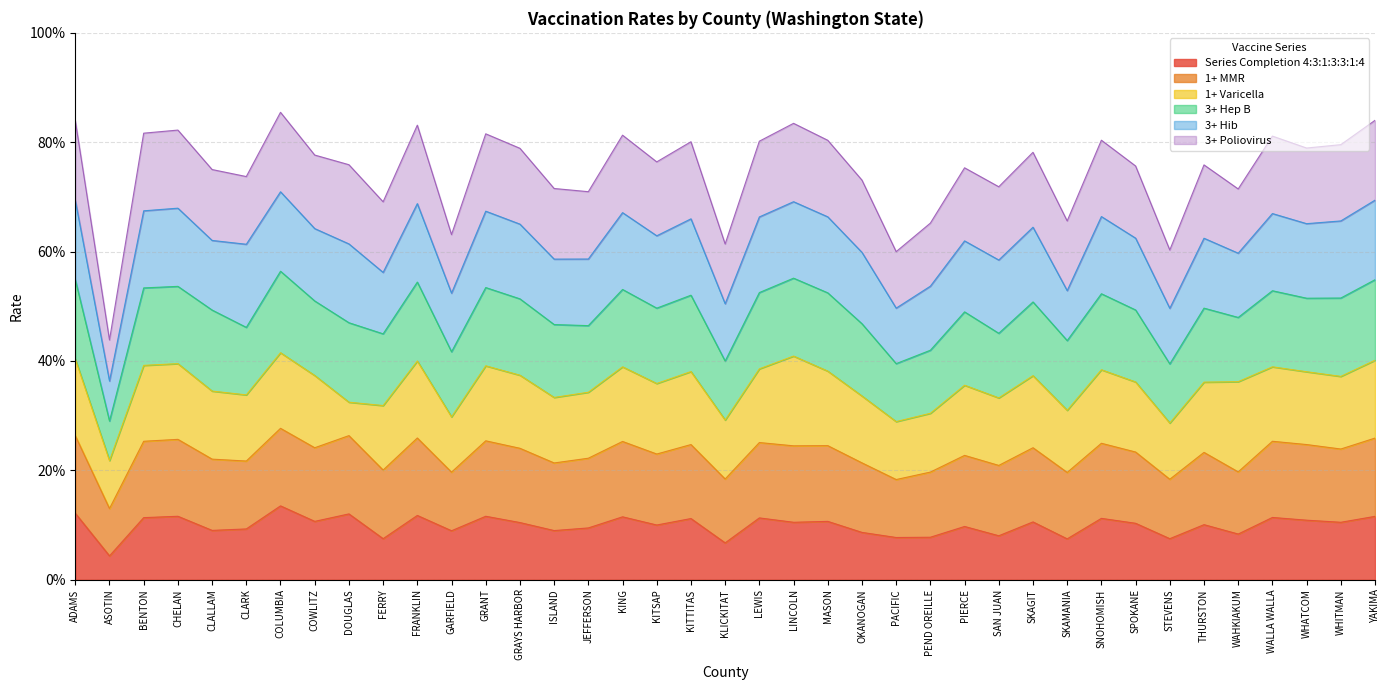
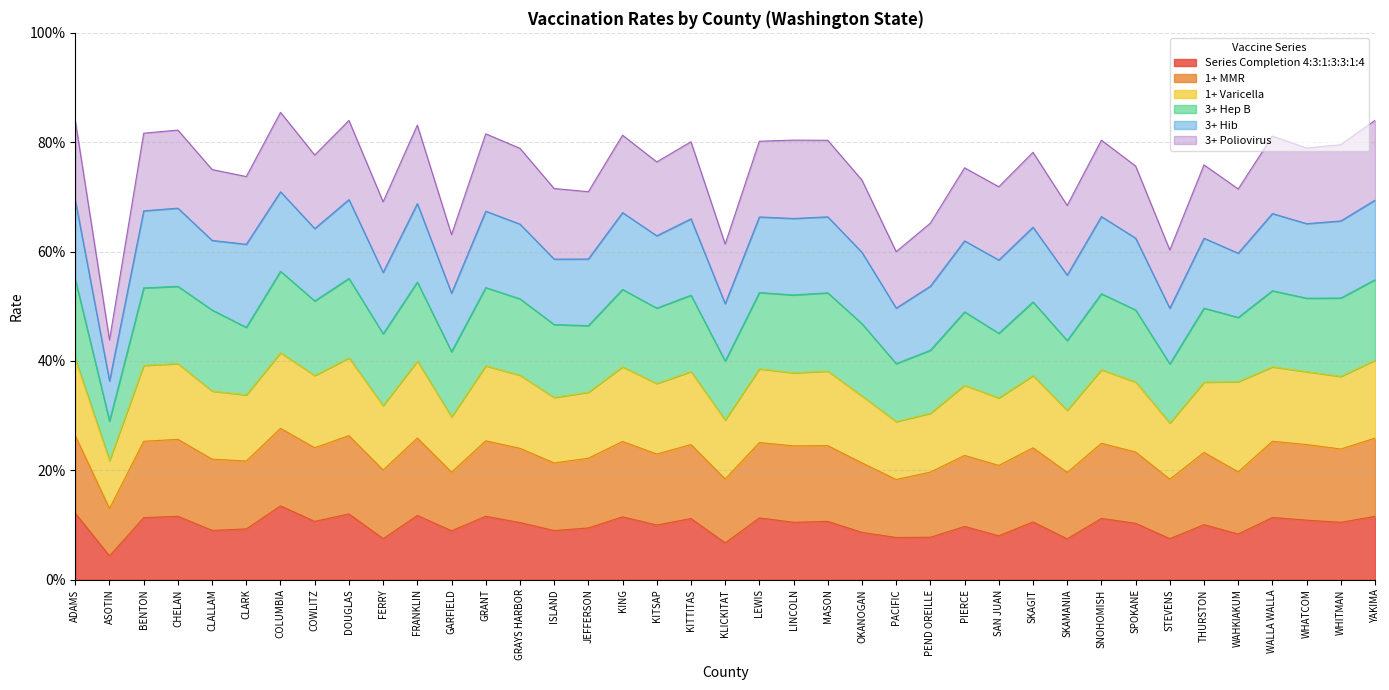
1+ Varicella, DOUGLAS: 6% -> 14%
1+ Varicella, LINCOLN: 16% -> 13%
3+ Hib, SKAMANIA: 9% -> 12%
